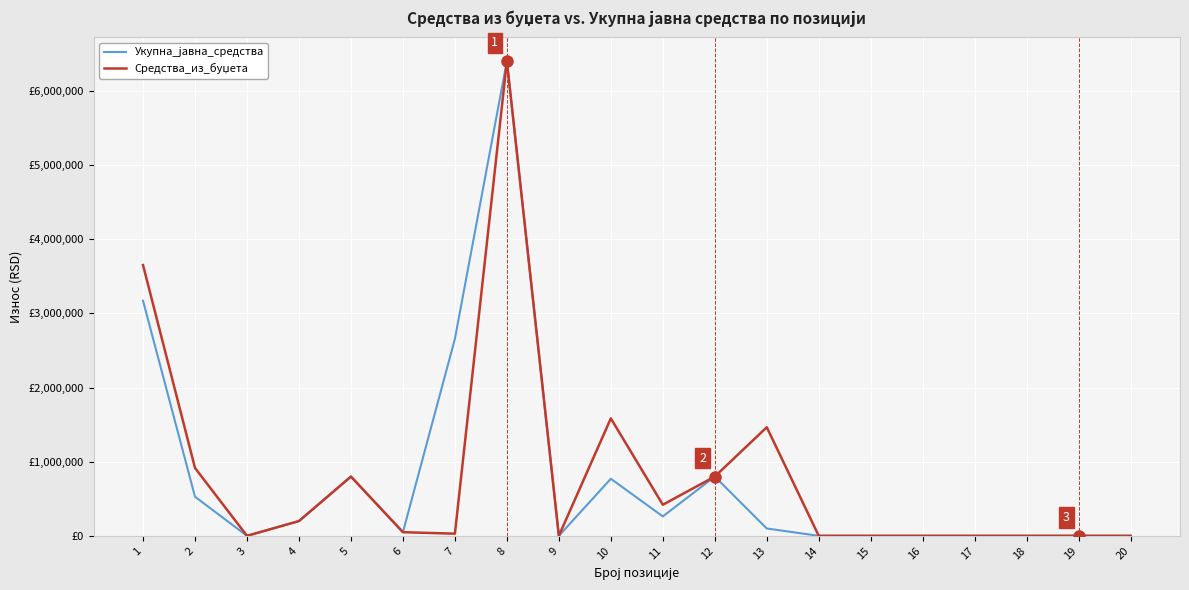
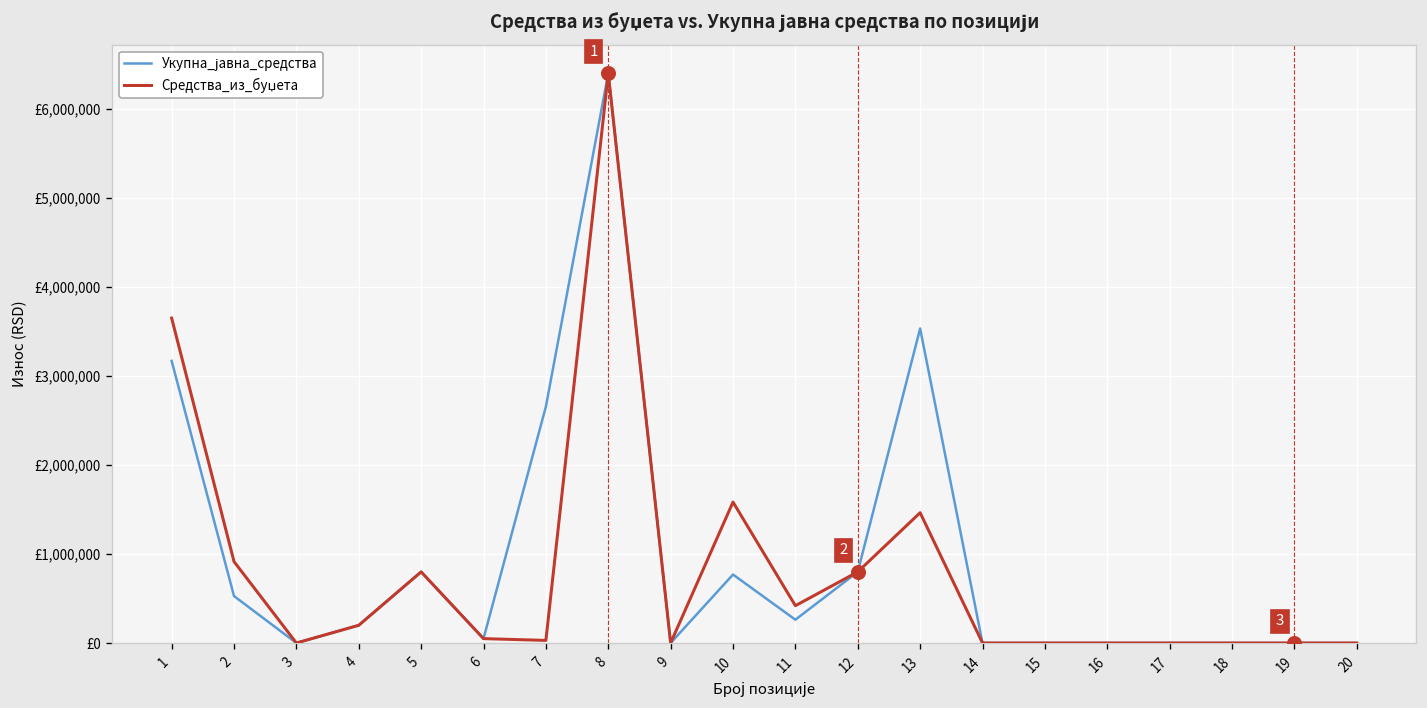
Укупна_јавна_средства, 13: £100,000 -> £3,500,000
